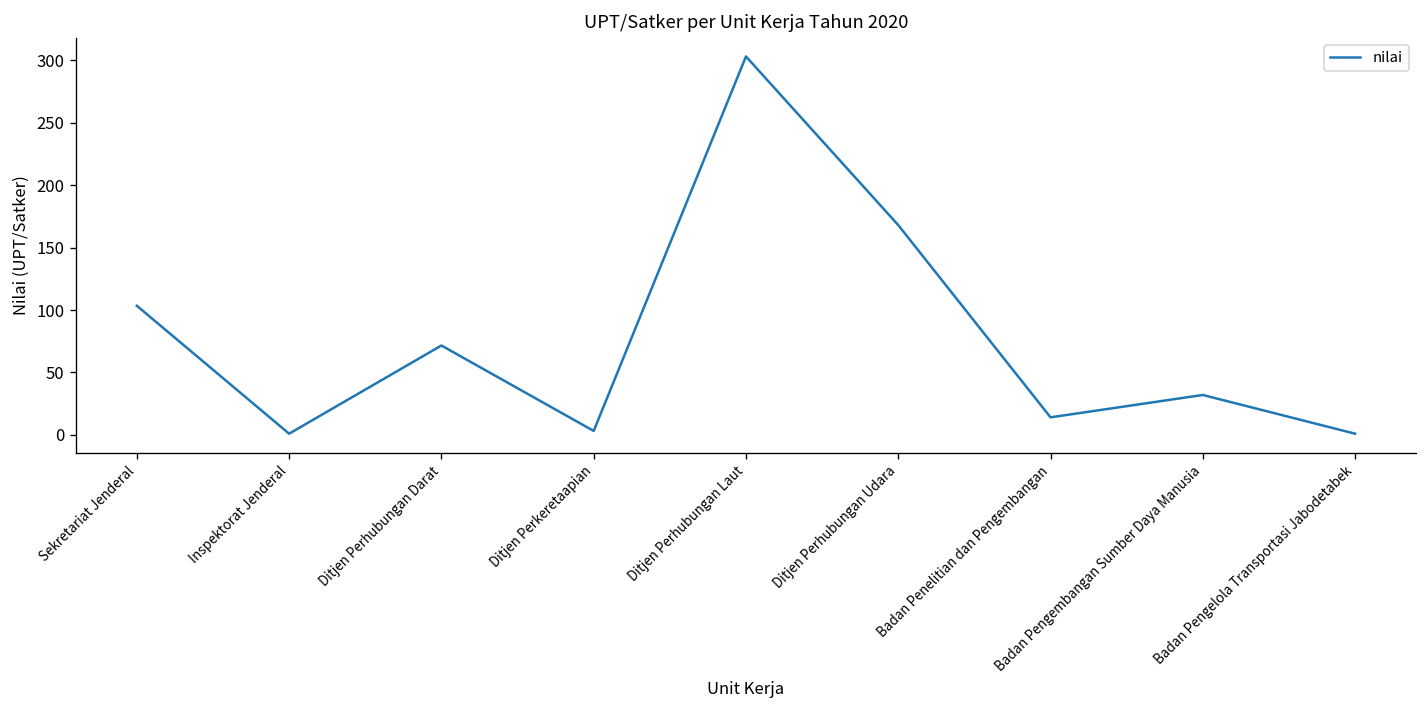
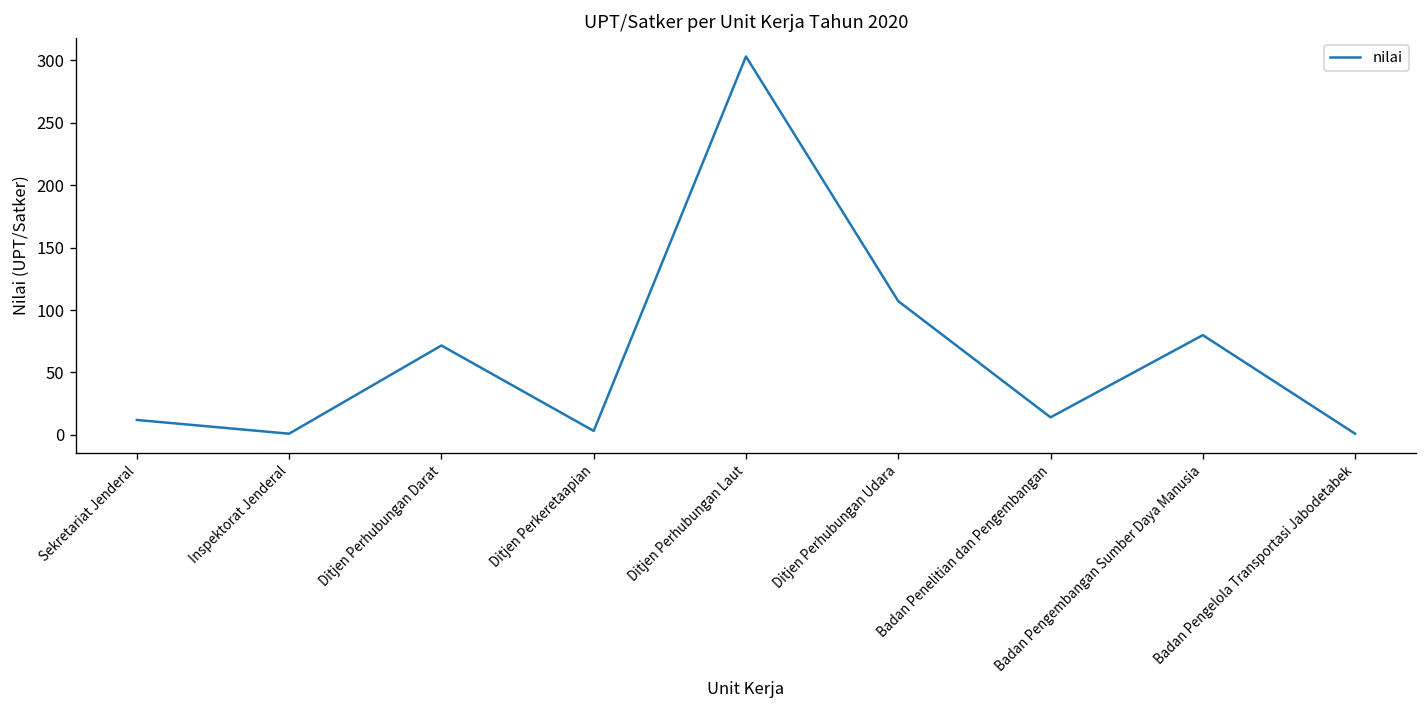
Sekretariat Jenderal: 103 -> 12
Ditjen Perhubungan Udara: 168 -> 107
Badan Pengembangan Sumber Daya Manusia: 32 -> 80
